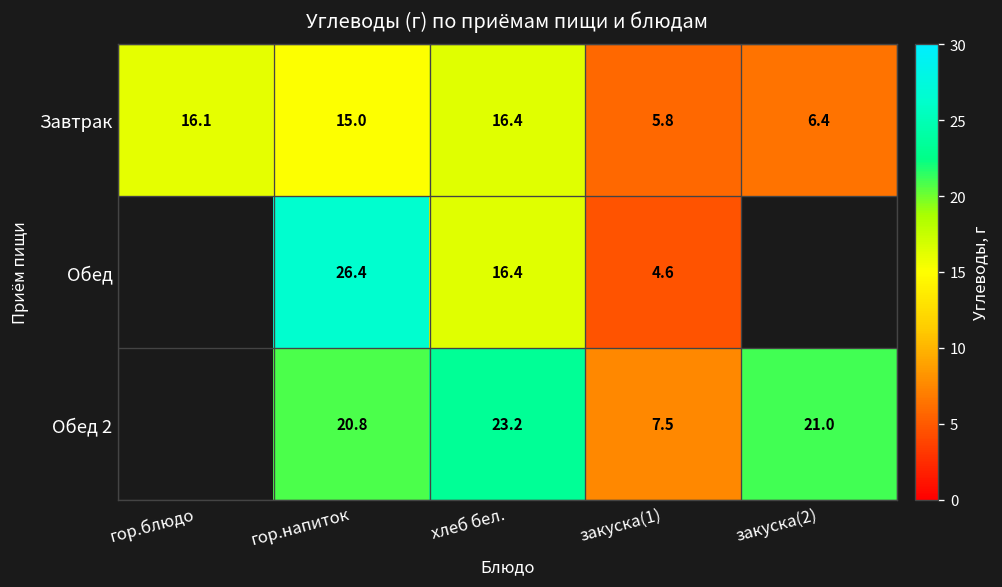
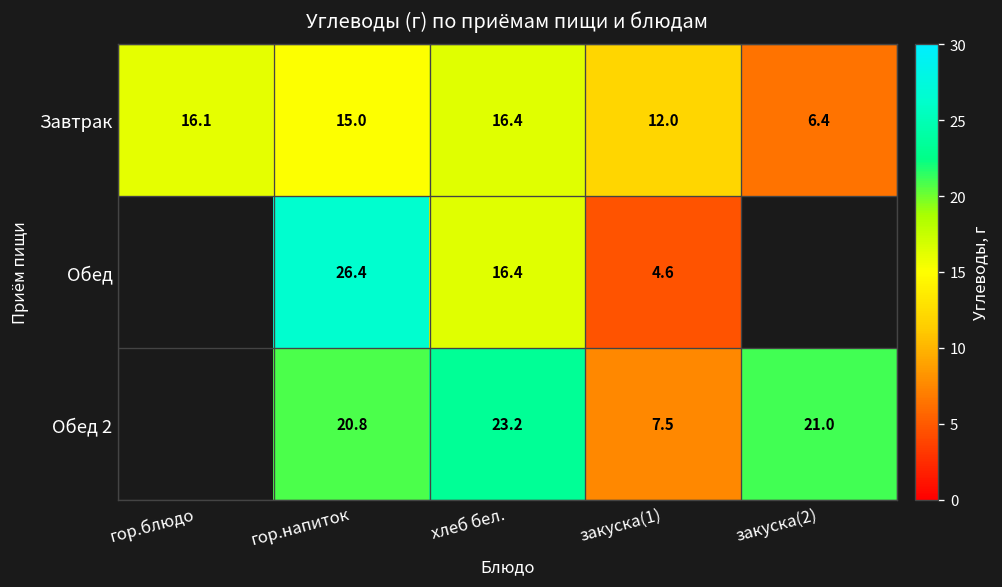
Завтрак, закуска(1): 5.8 -> 12.0
